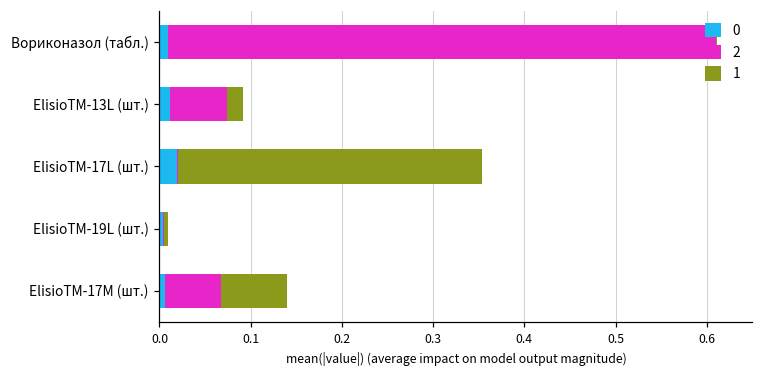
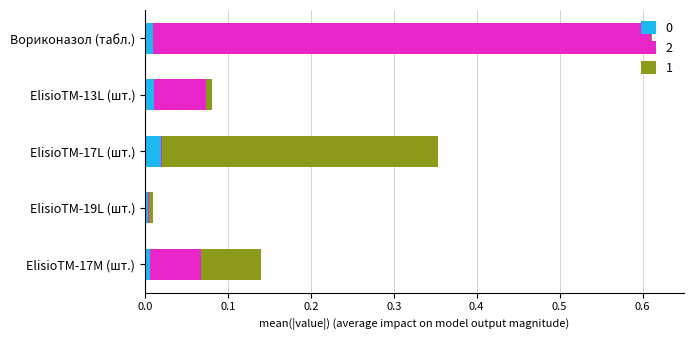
1, ElisioTM-13L (шт.): 0.02 -> 0.01
